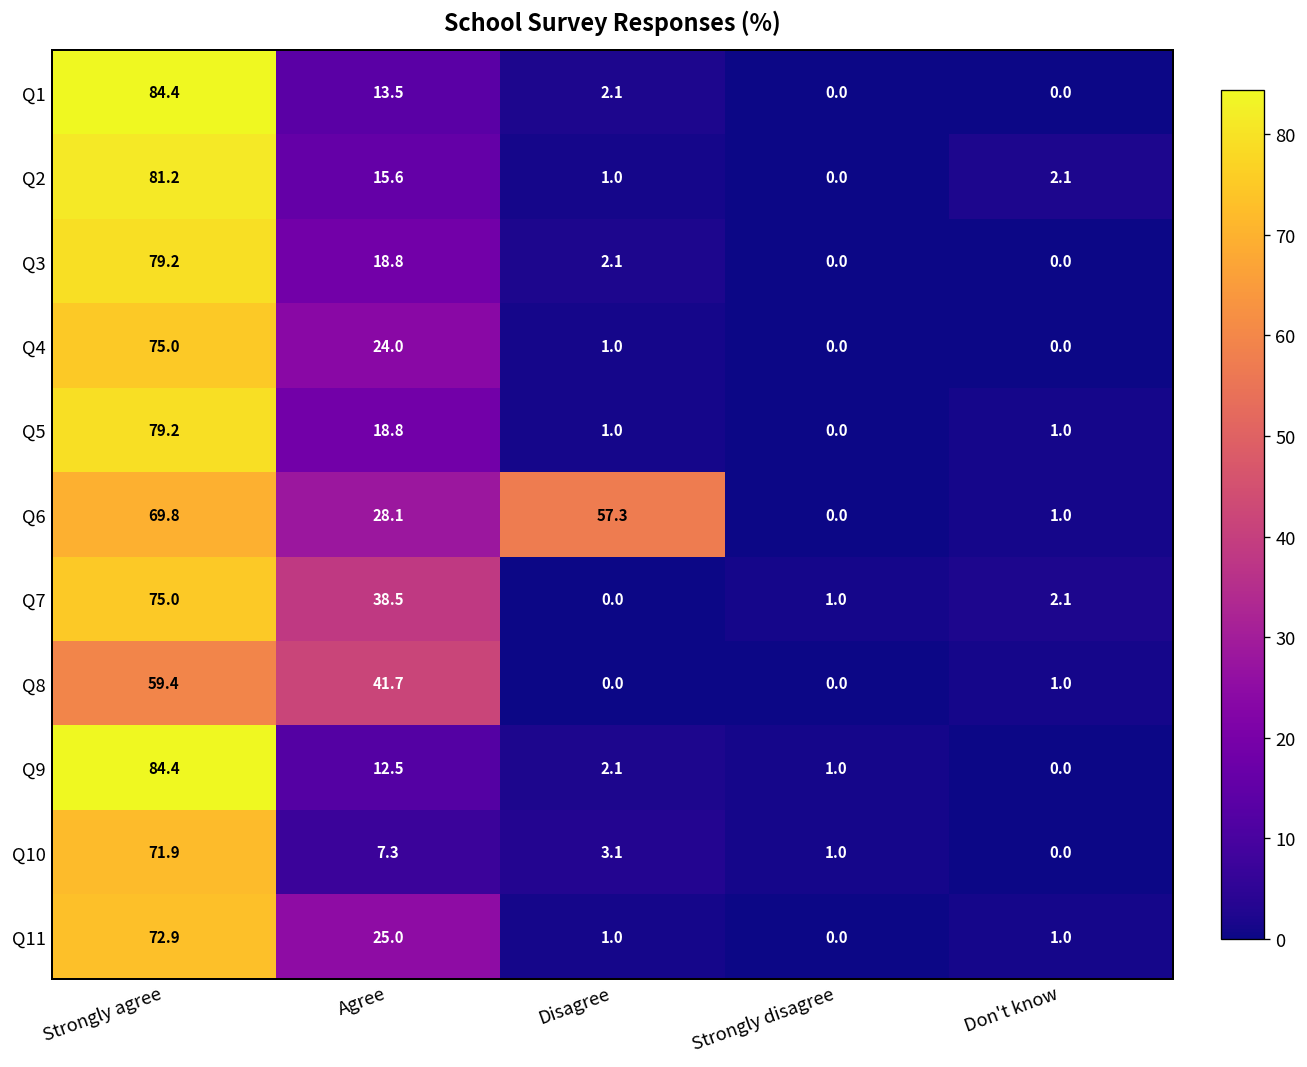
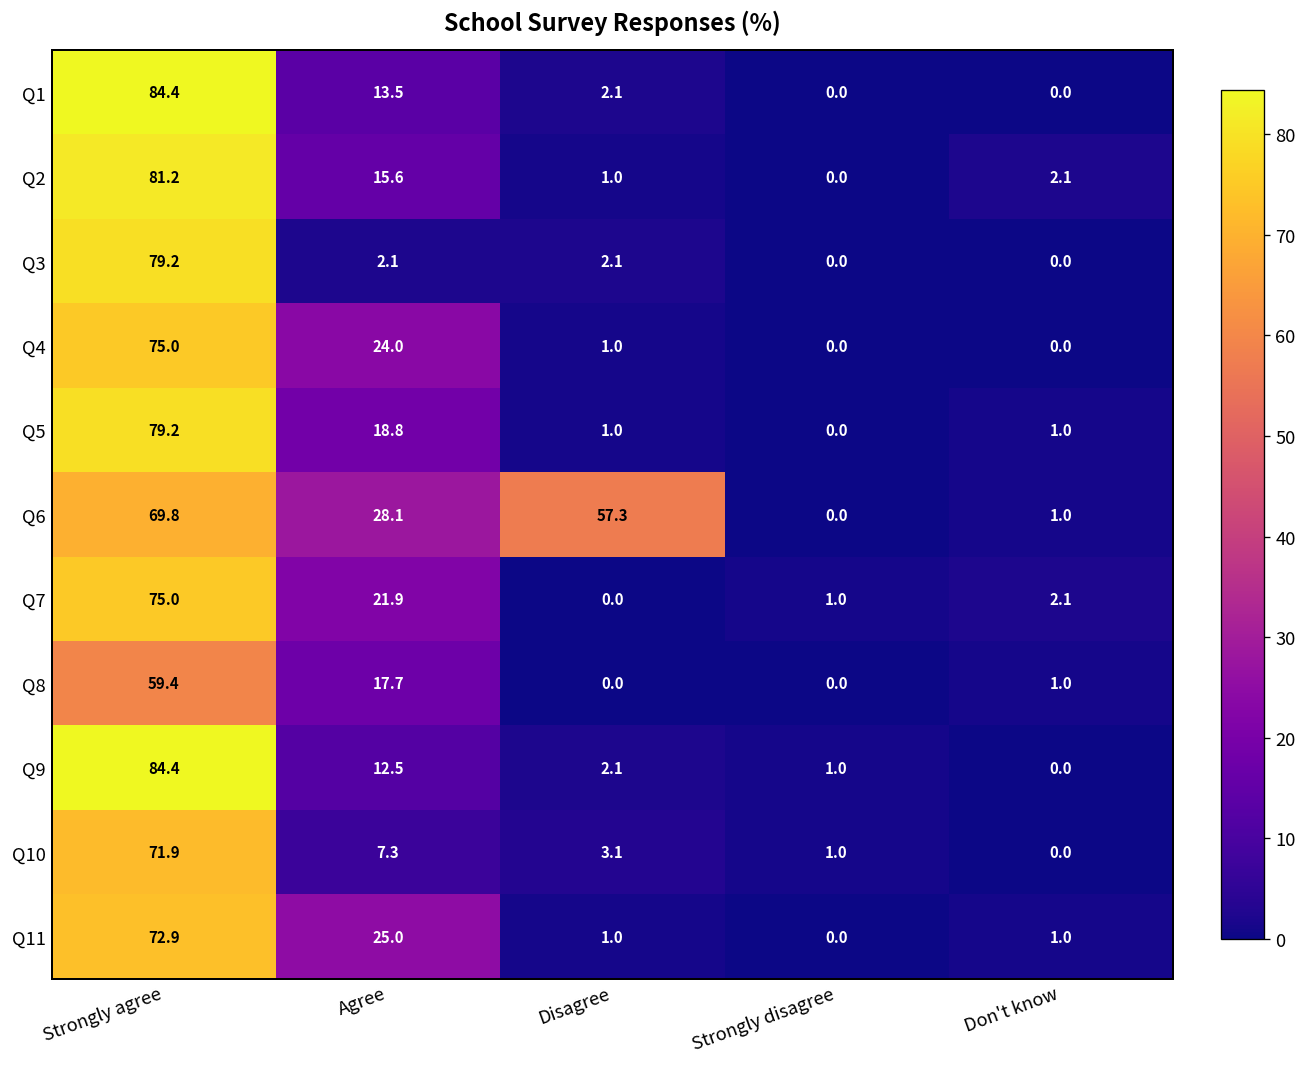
Q3, Agree: 18.8 -> 2.1
Q7, Agree: 38.5 -> 21.9
Q8, Agree: 41.7 -> 17.7
